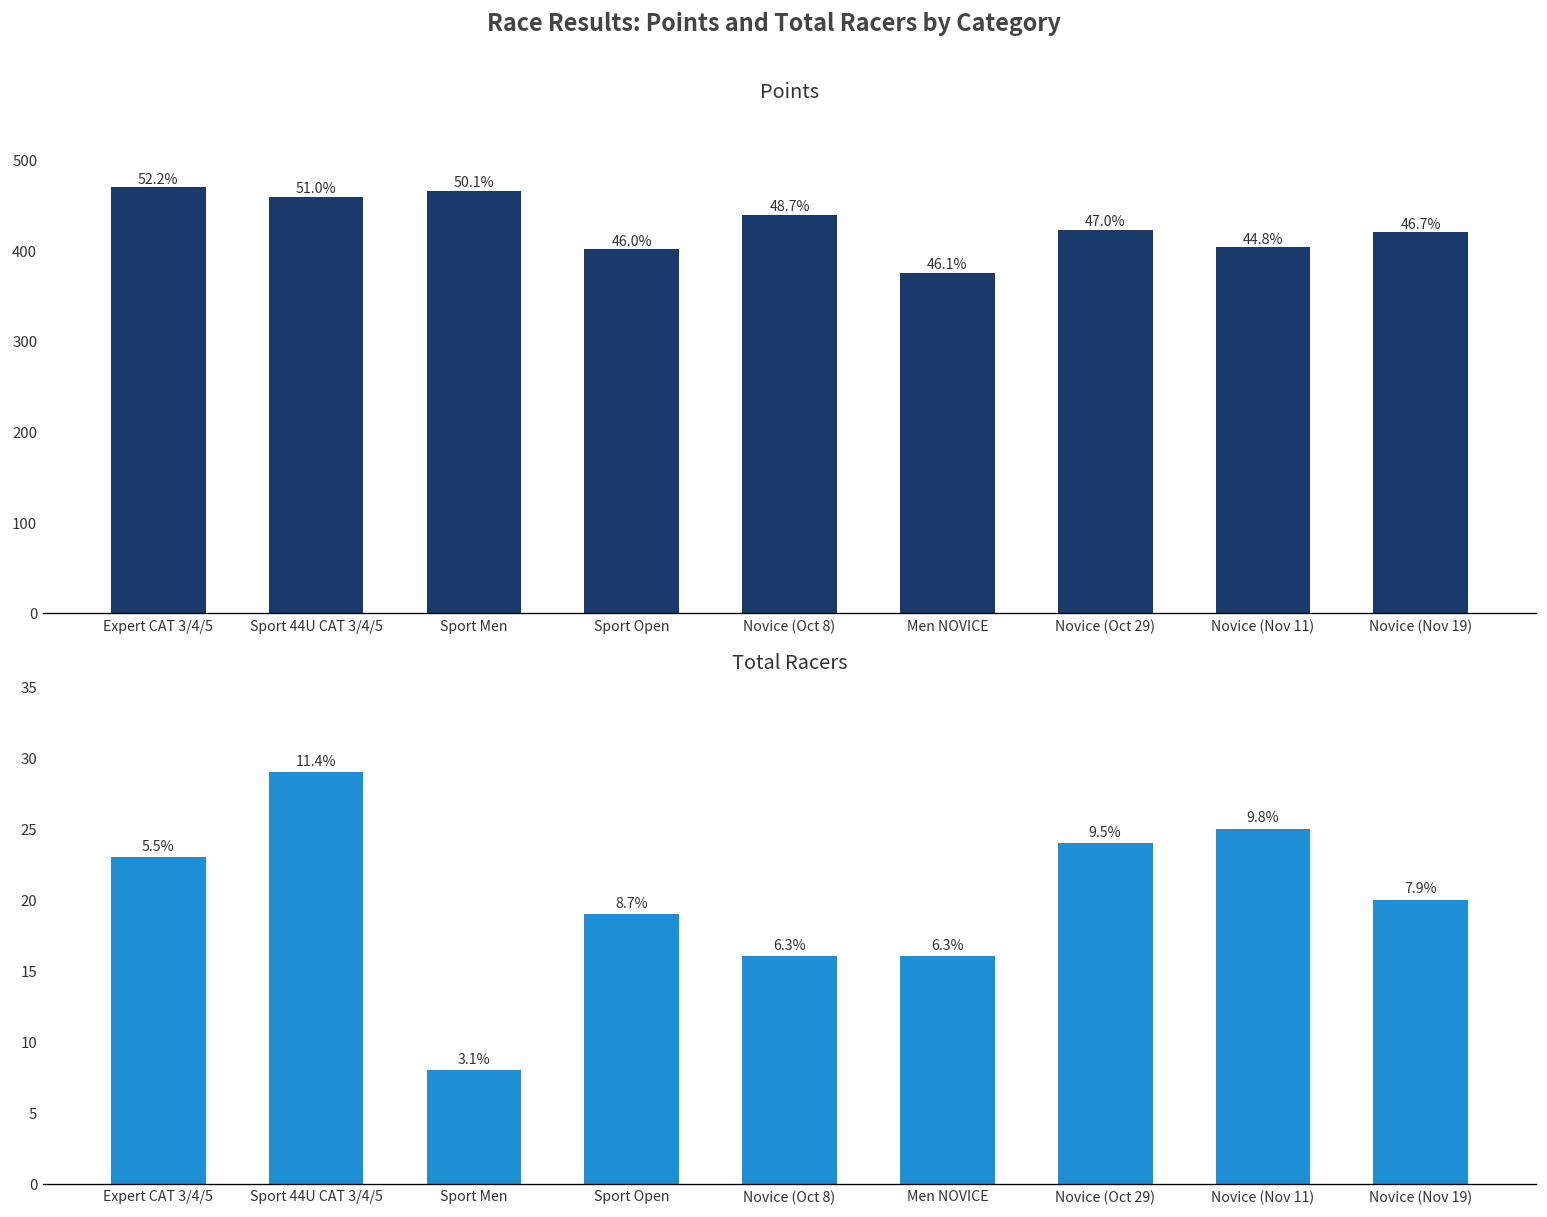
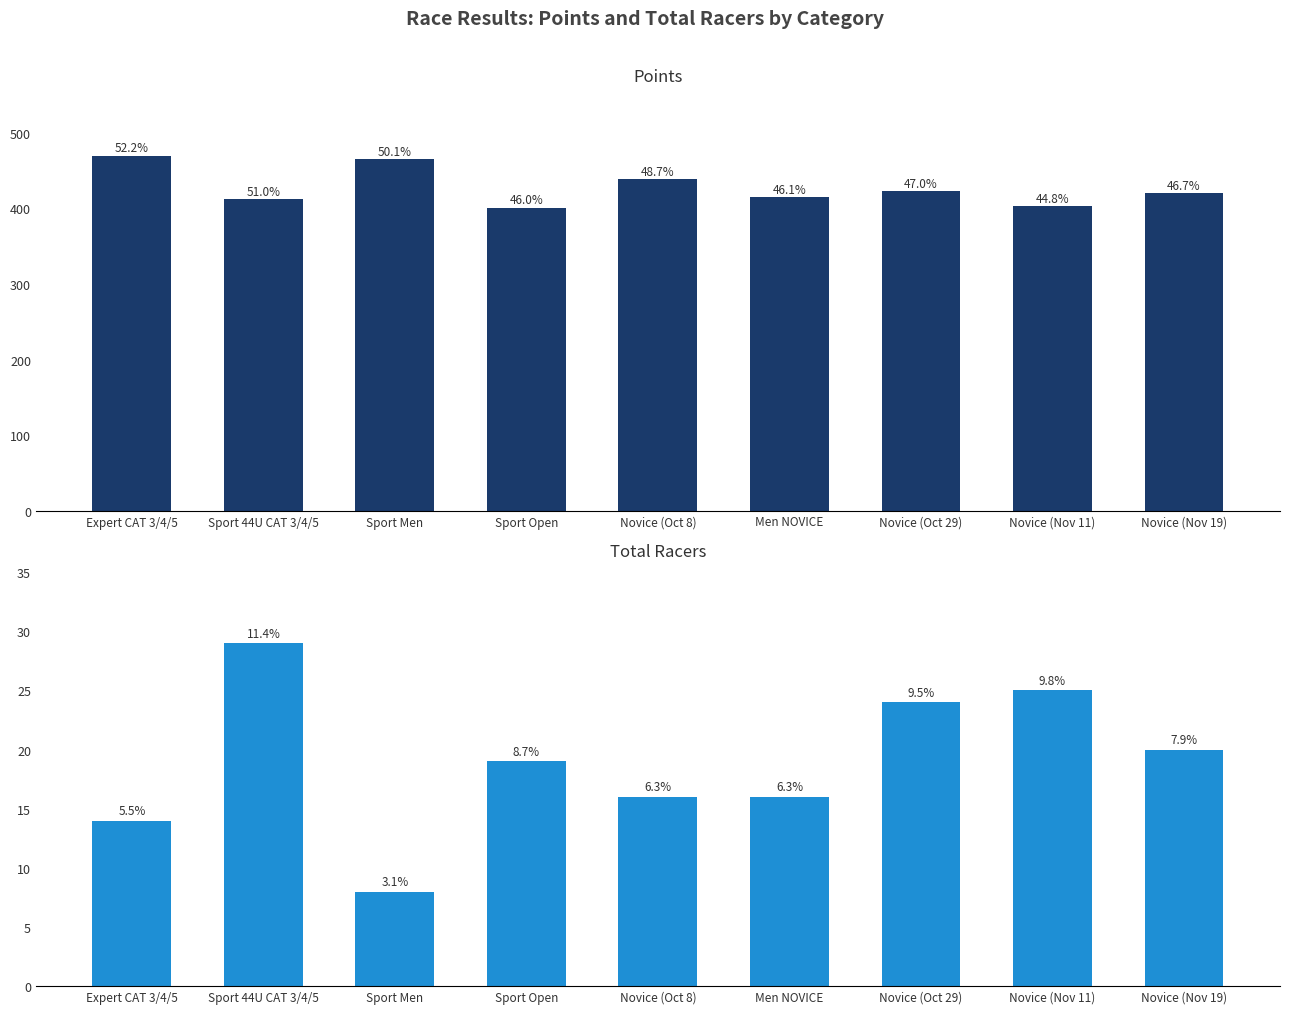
Points, Sport 44U CAT 3/4/5: 460 -> 410
Points, Men NOVICE: 380 -> 410
Total Racers, Expert CAT 3/4/5: 23 -> 14
